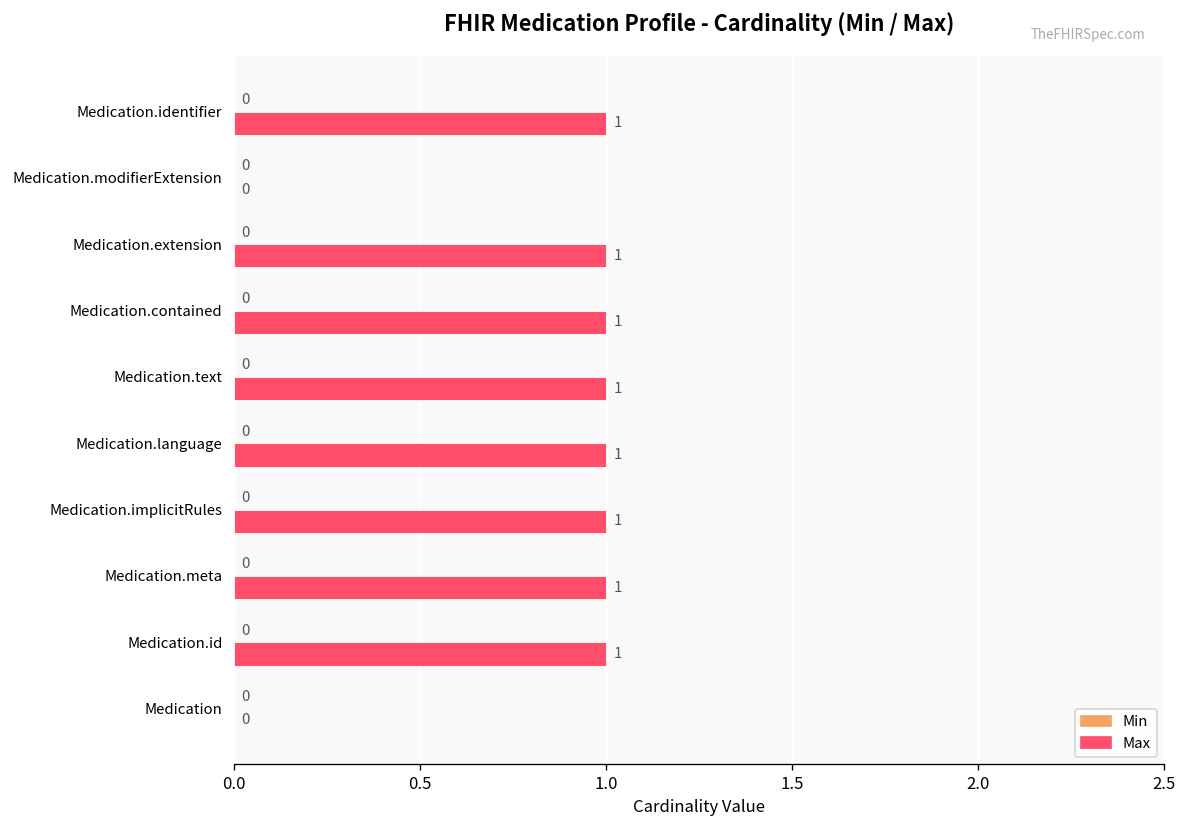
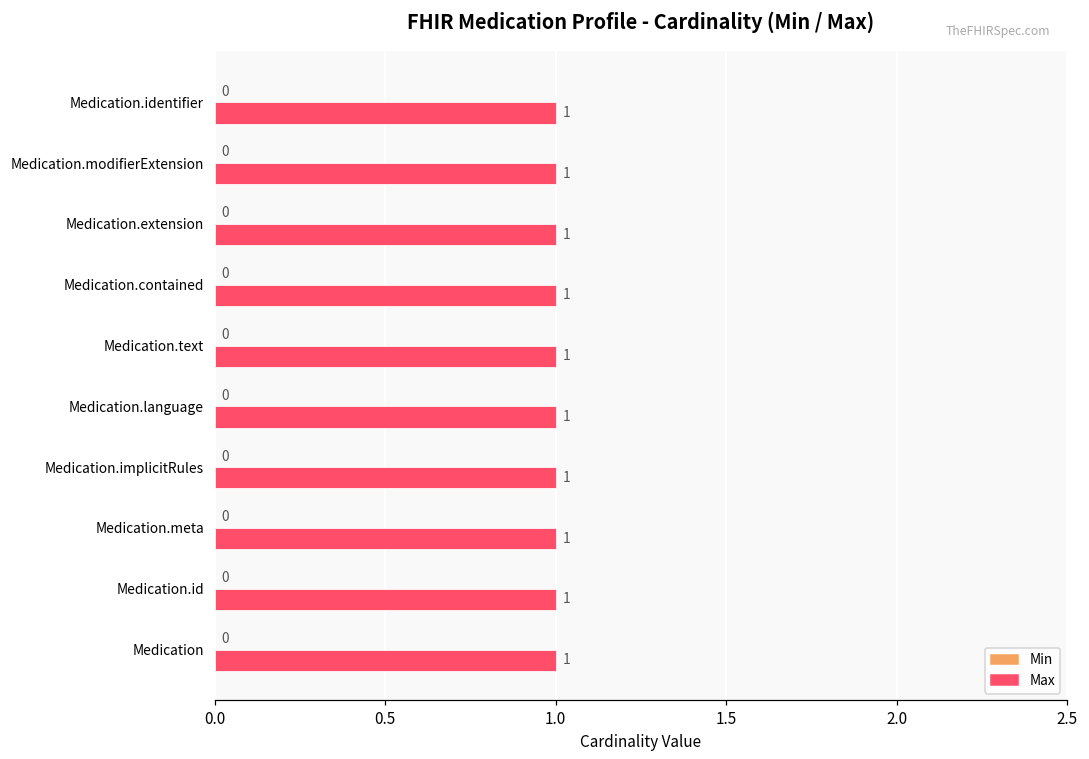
Max, Medication.modifierExtension: 0 -> 1
Max, Medication: 0 -> 1
